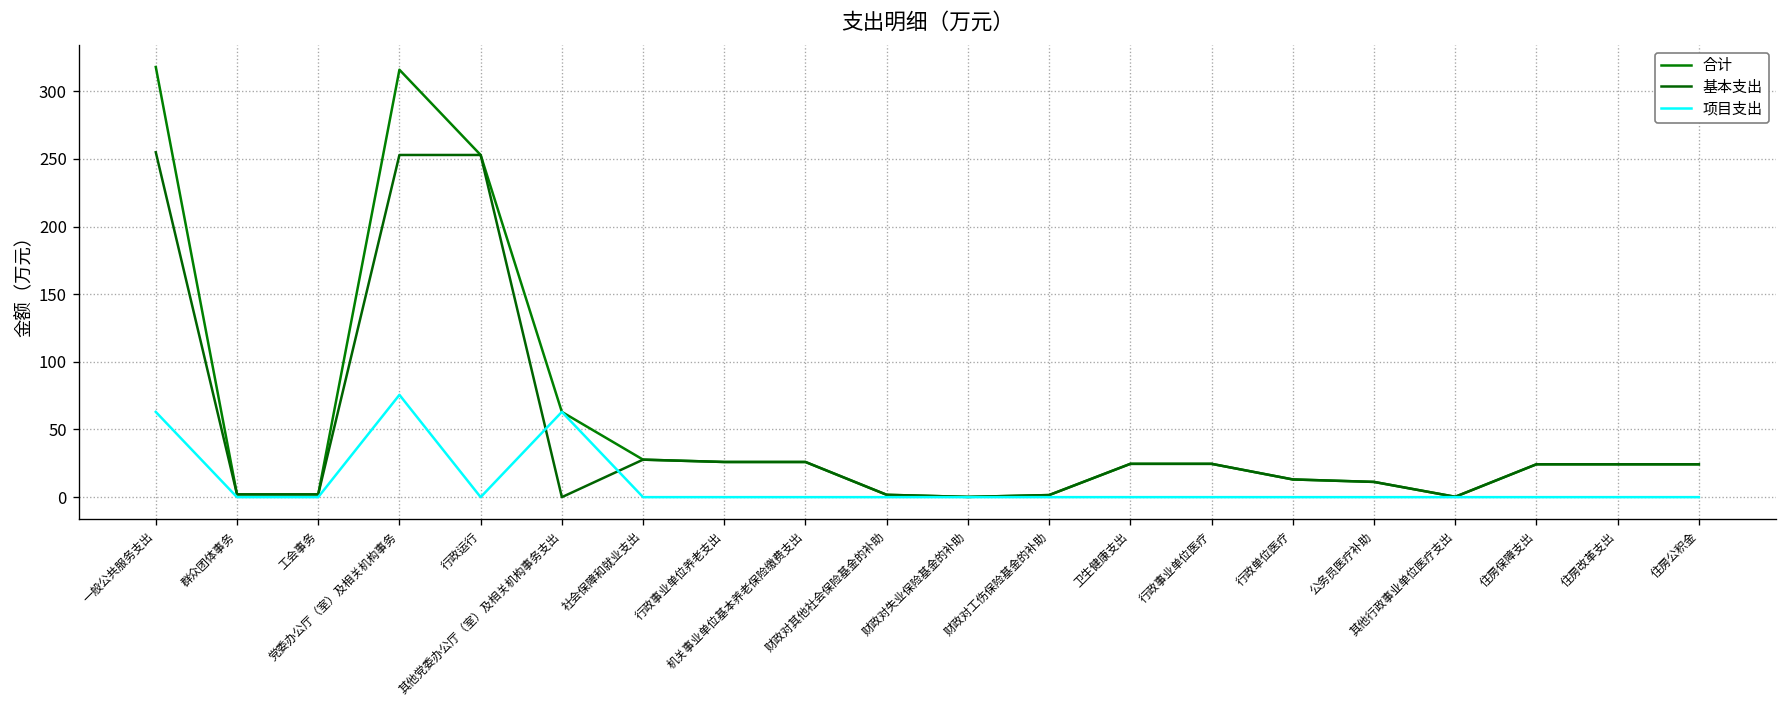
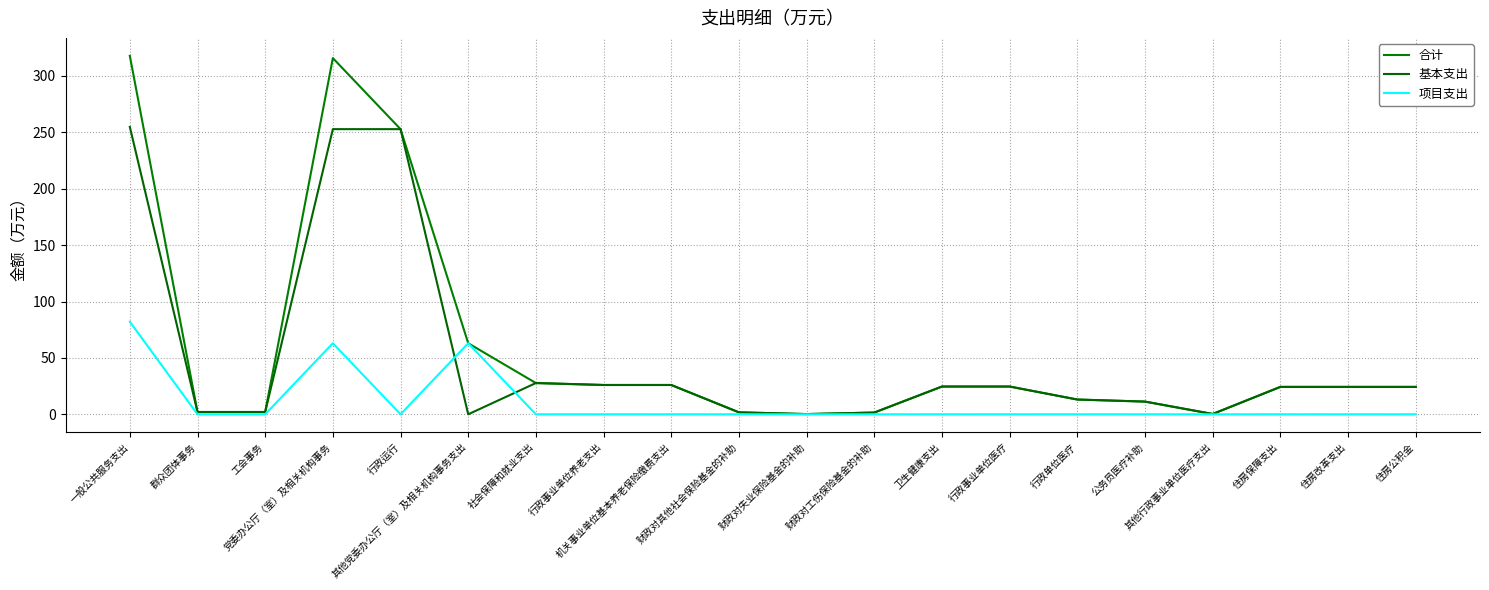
项目支出, 一般公共服务支出: 63 -> 82
项目支出, 党委办公厅（室）及相关机构事务: 76 -> 63
